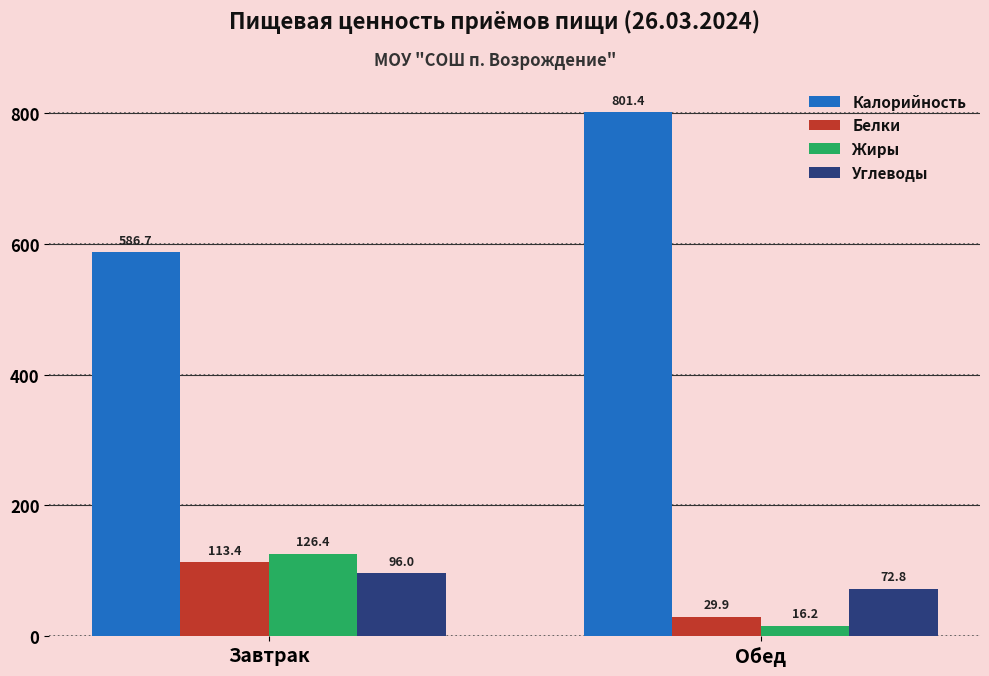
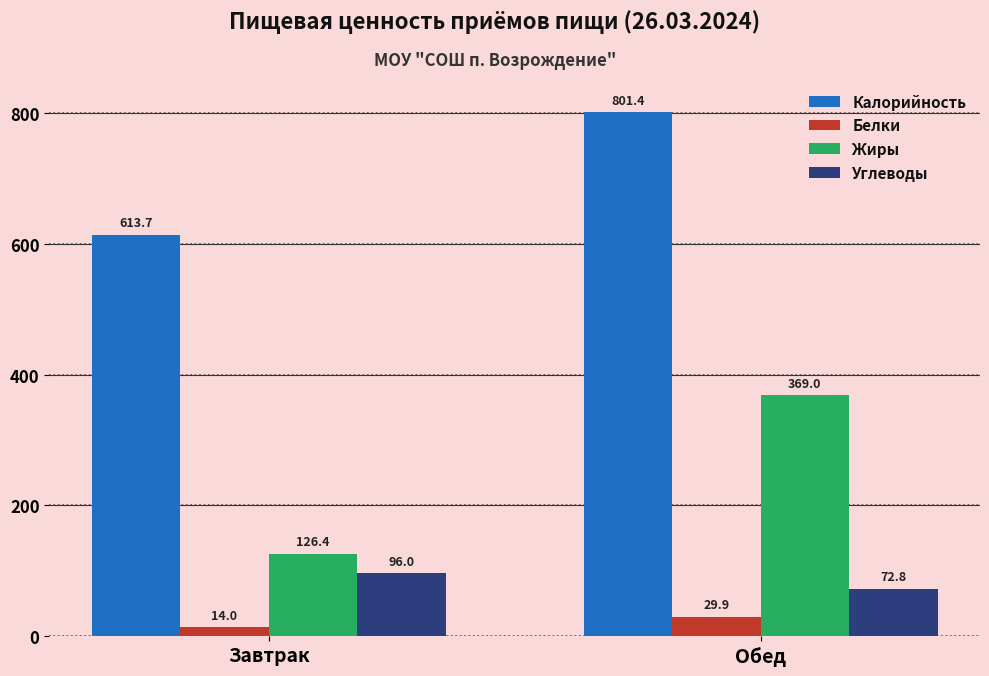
Калорийность, Завтрак: 586.7 -> 613.7
Белки, Завтрак: 113.4 -> 14.0
Жиры, Обед: 16.2 -> 369.0
